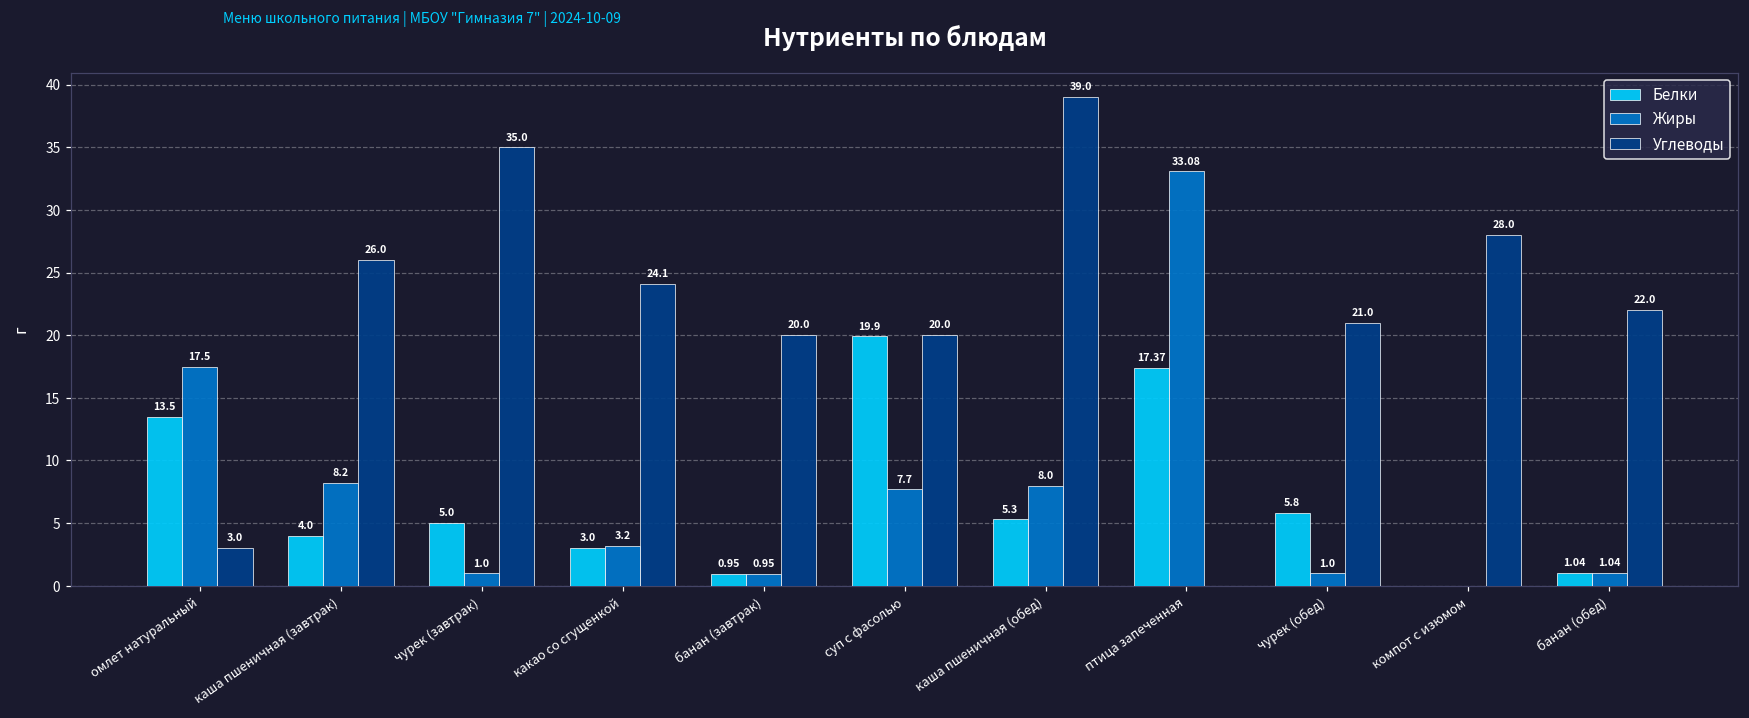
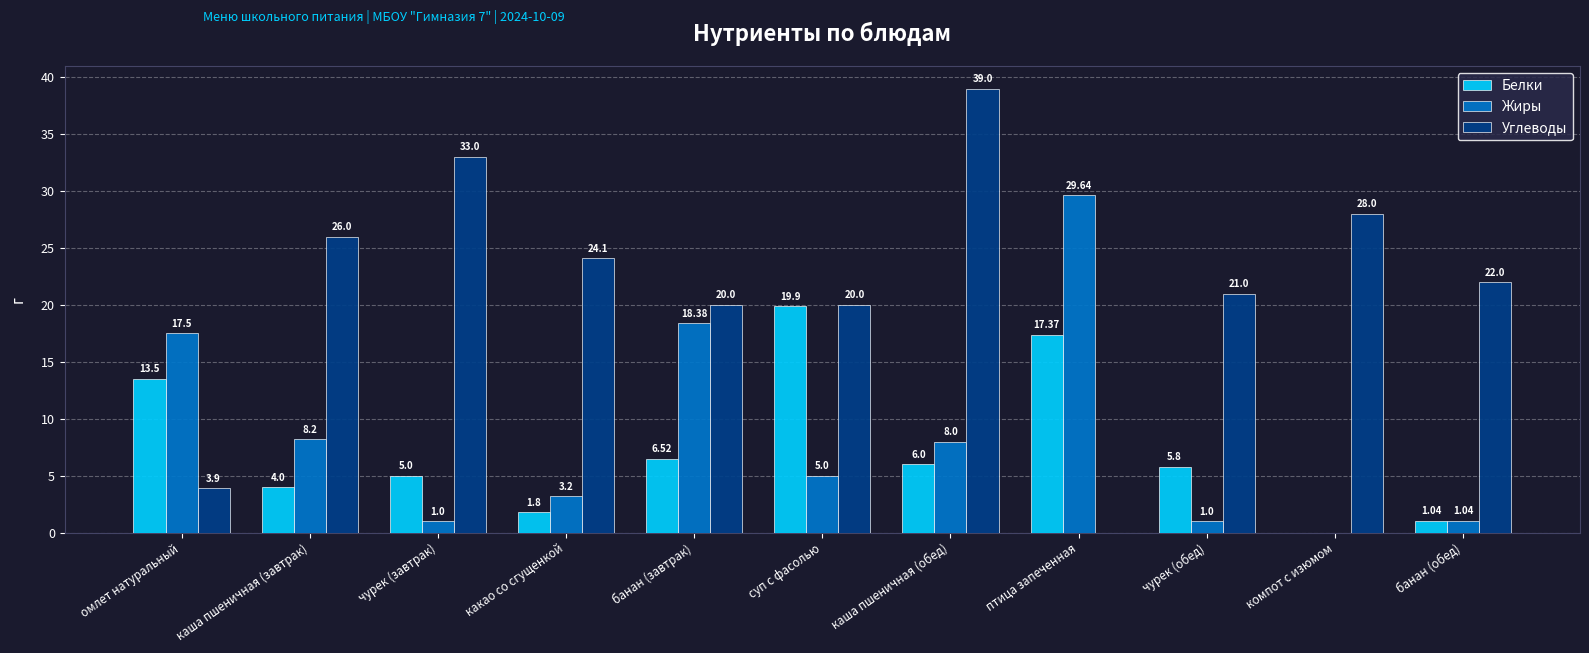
Углеводы, омлет натуральный: 3.0 -> 3.9
Углеводы, чурек (завтрак): 35.0 -> 33.0
Белки, какао со сгущенкой: 3.0 -> 1.8
Белки, банан (завтрак): 0.95 -> 6.52
Жиры, банан (завтрак): 0.95 -> 18.38
Жиры, суп с фасолью: 7.7 -> 5.0
Белки, каша пшеничная (обед): 5.3 -> 6.0
Жиры, птица запеченная: 33.08 -> 29.64
